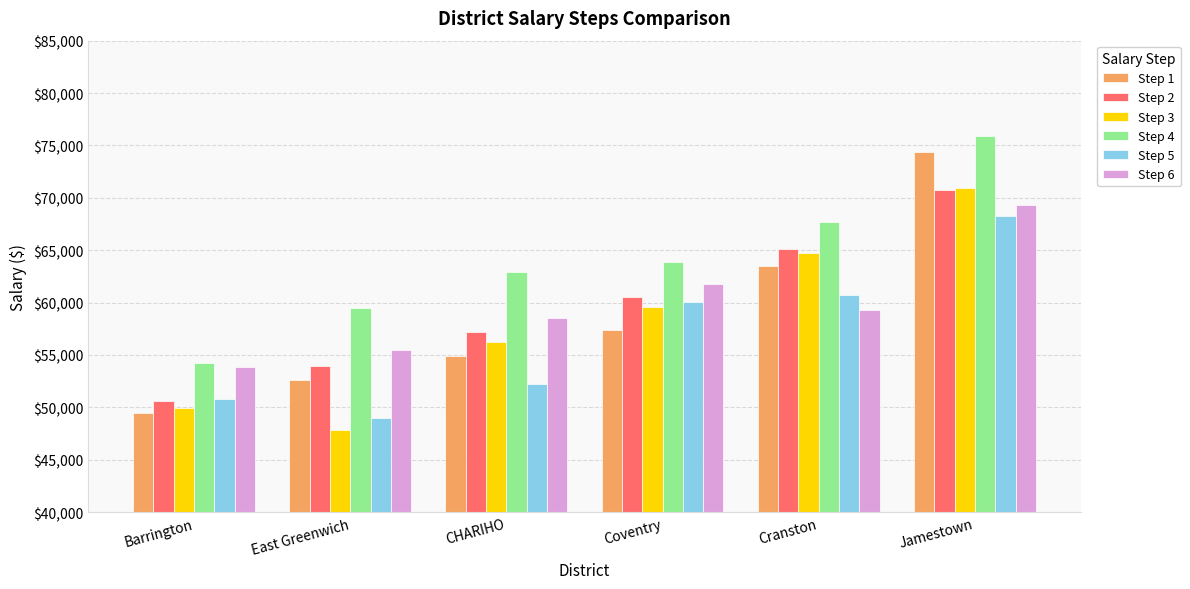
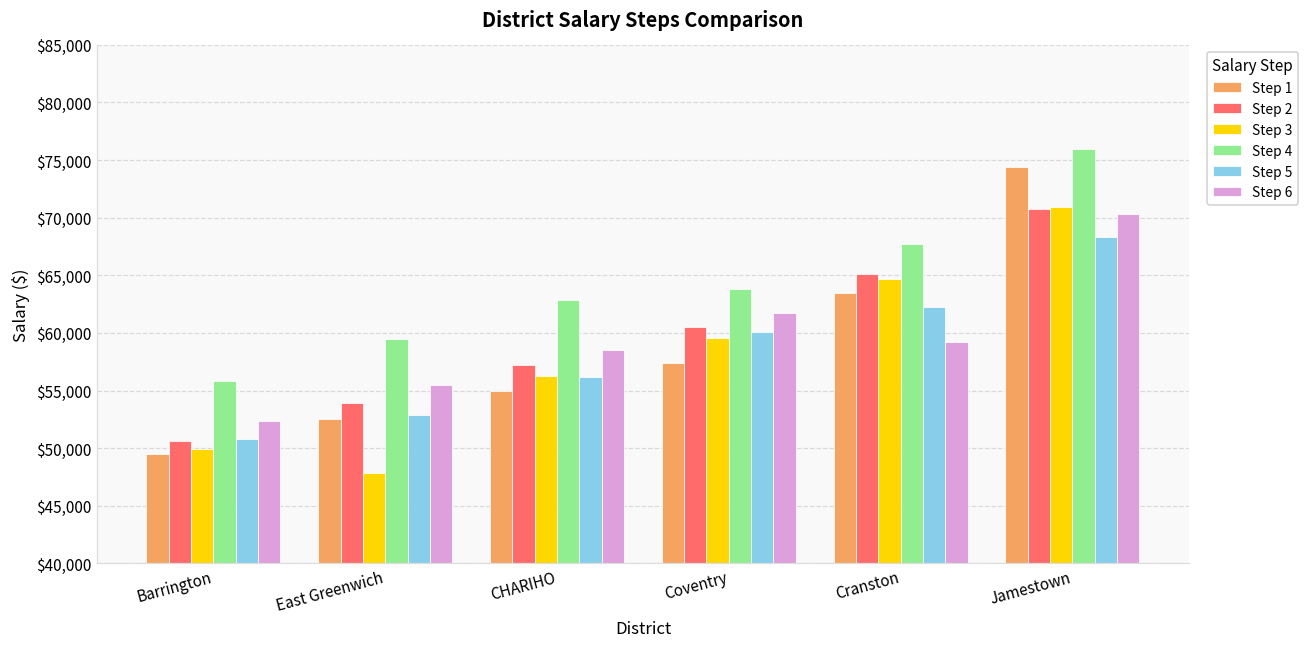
Step 4, Barrington: $54,200 -> $55,900
Step 6, Barrington: $53,800 -> $52,400
Step 5, East Greenwich: $49,000 -> $52,900
Step 5, CHARIHO: $52,200 -> $56,200
Step 5, Cranston: $60,700 -> $62,200
Step 6, Jamestown: $69,300 -> $70,300
